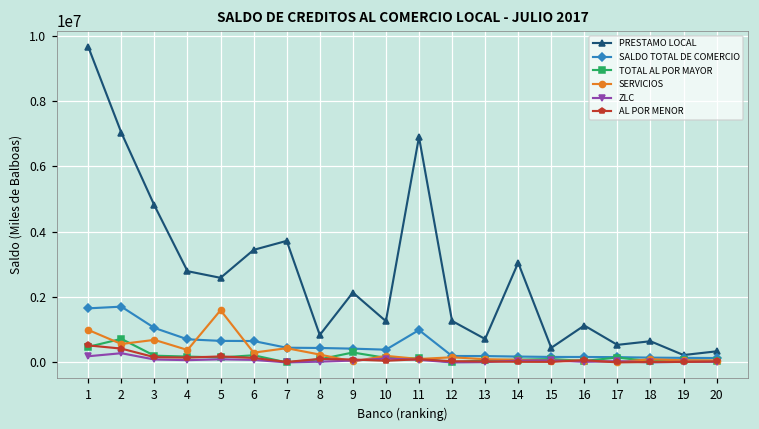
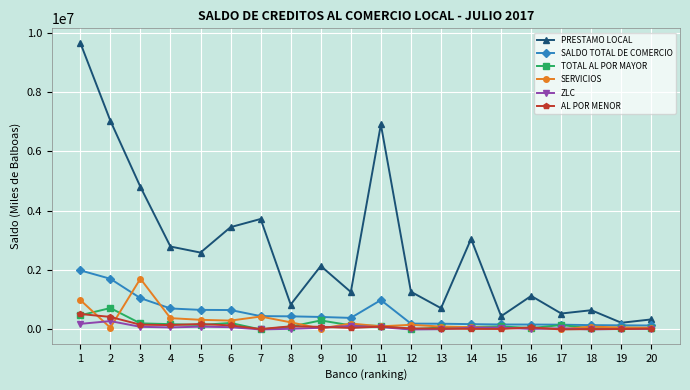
SALDO TOTAL DE COMERCIO, 1: 1700000 -> 2000000
SERVICIOS, 2: 600000 -> 100000
SERVICIOS, 3: 700000 -> 1700000
SERVICIOS, 5: 1600000 -> 300000
